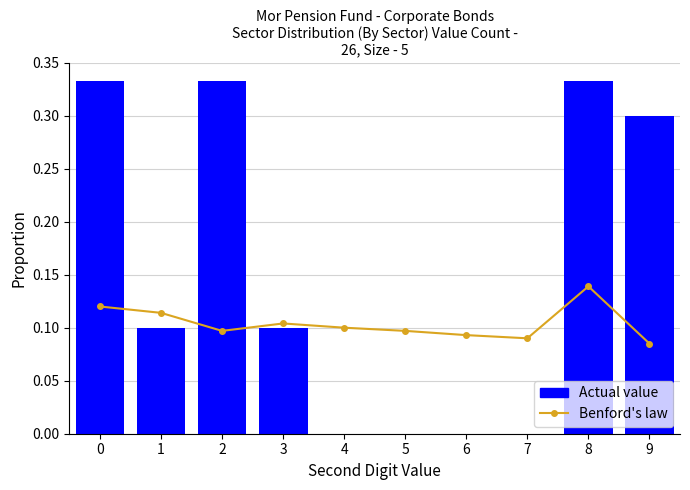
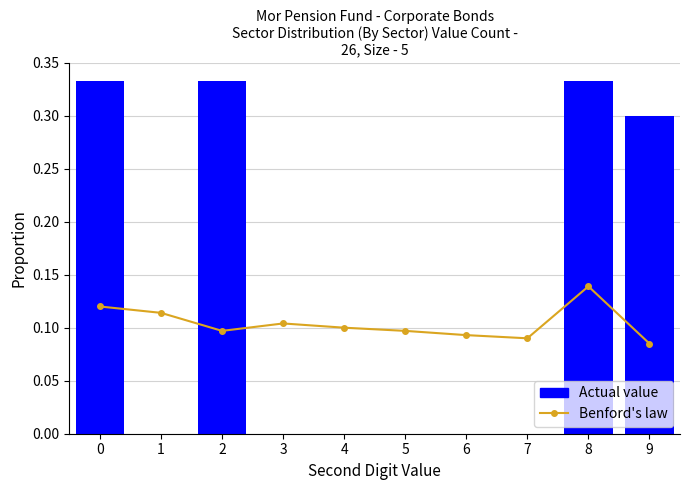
Actual value, 1: 0.1 -> 0.0
Actual value, 3: 0.1 -> 0.0
